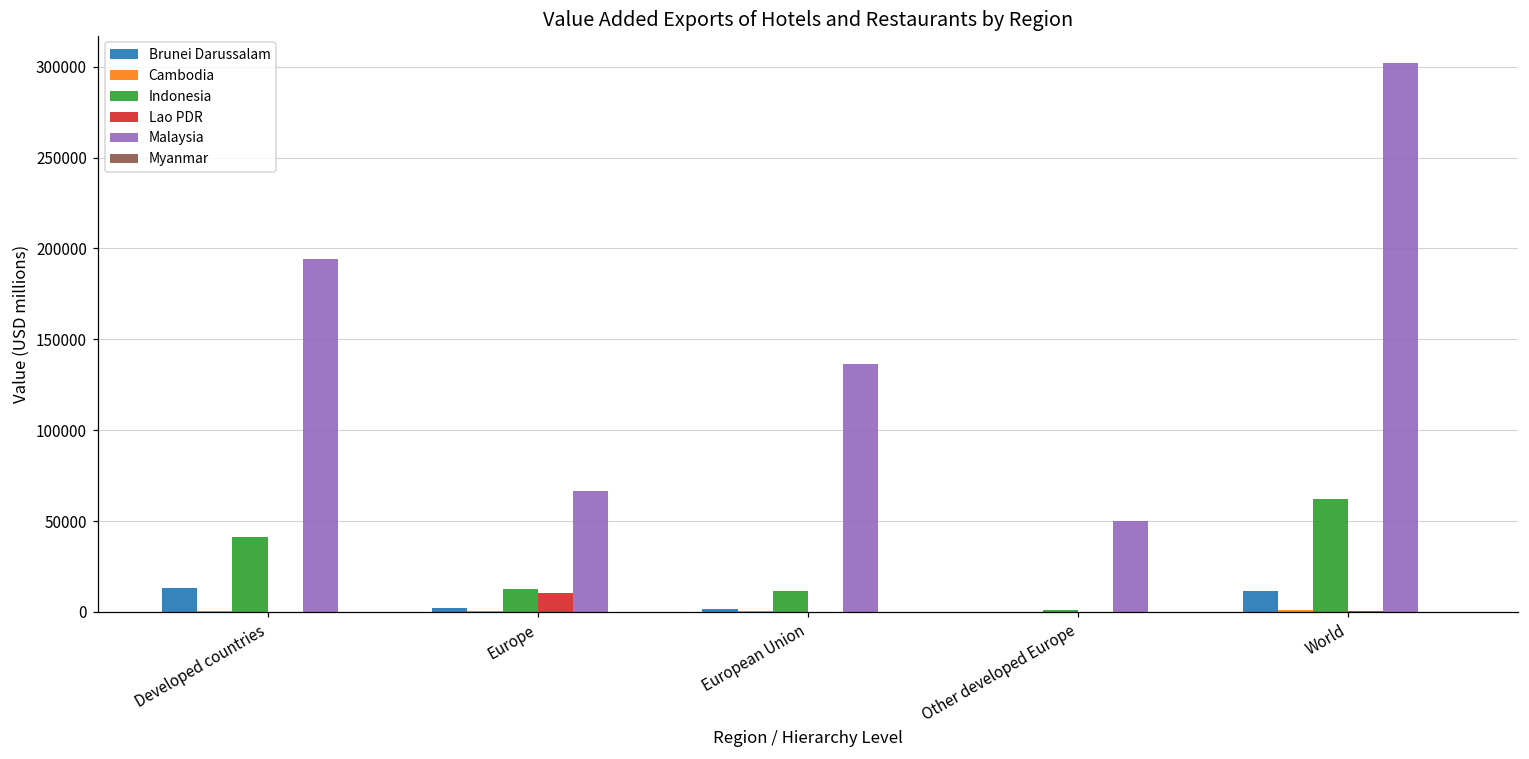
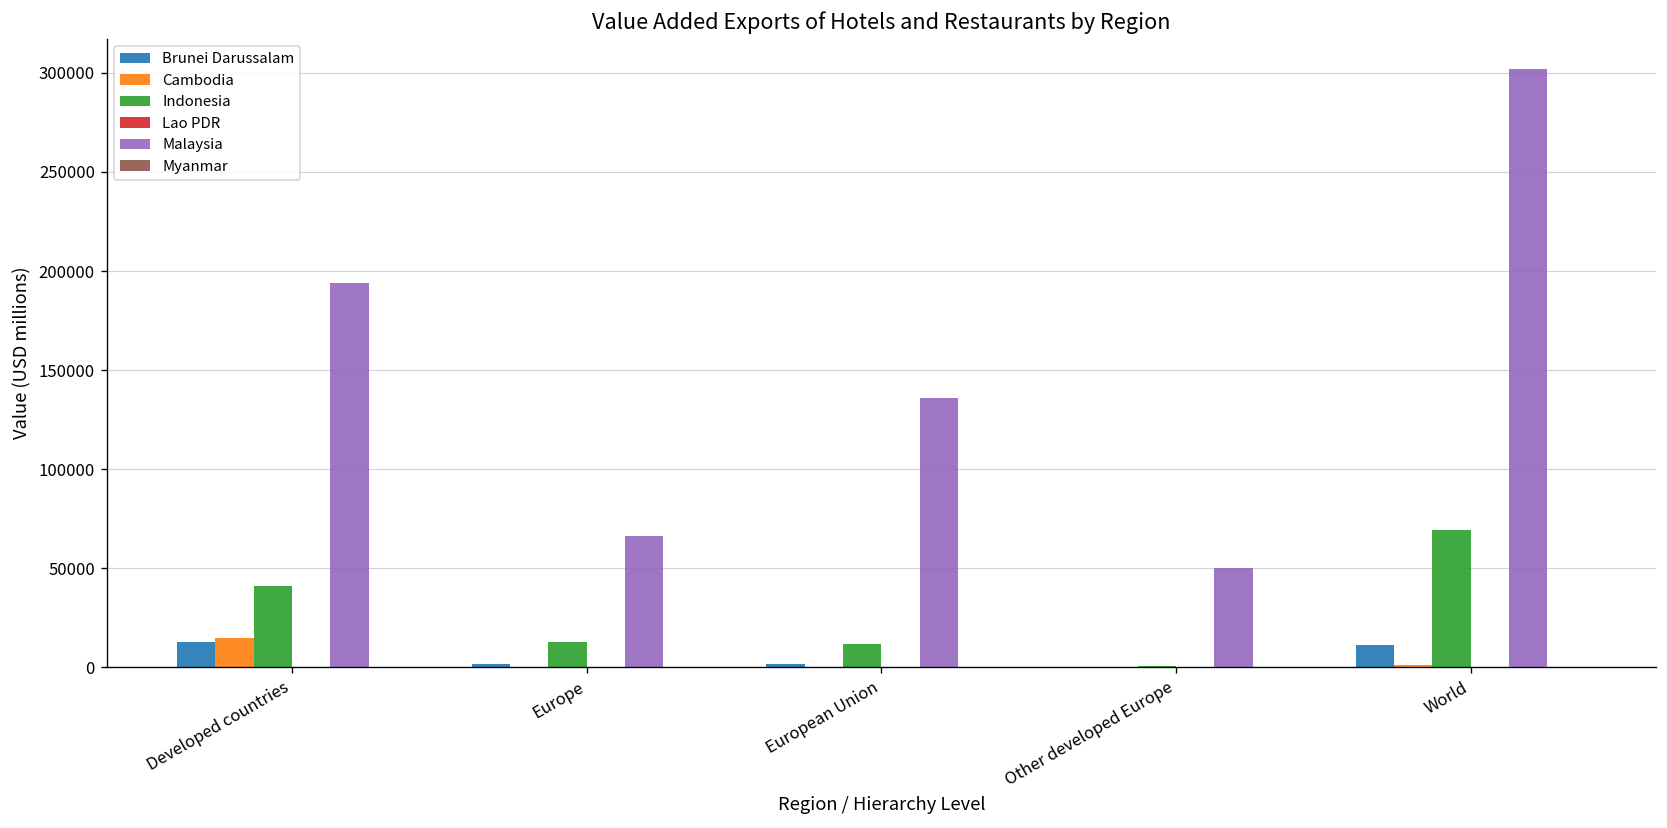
Cambodia, Developed countries: 0 -> 15000
Lao PDR, Europe: 10000 -> 0
Indonesia, World: 62000 -> 69000
